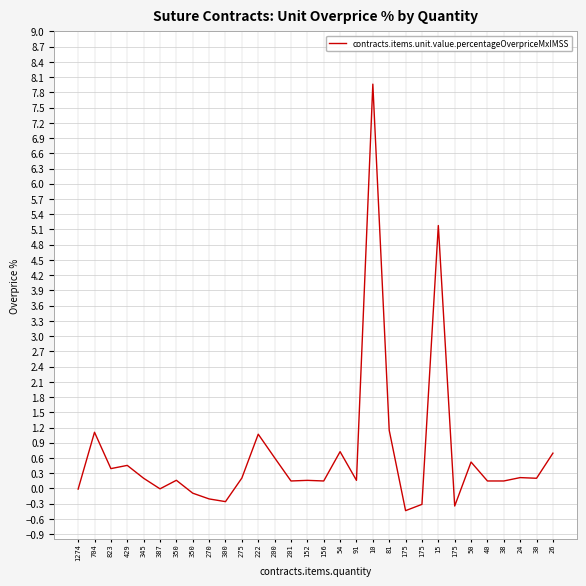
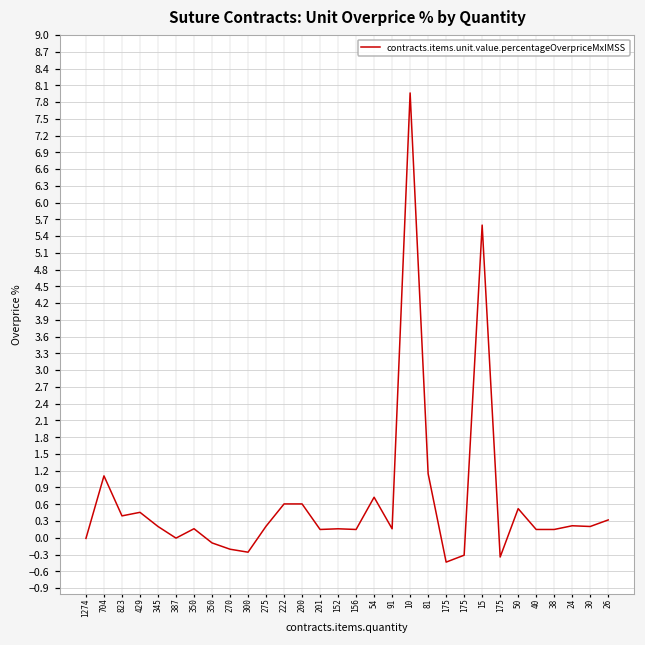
222: 1.1 -> 0.6
15: 5.2 -> 5.6
26: 0.7 -> 0.3
